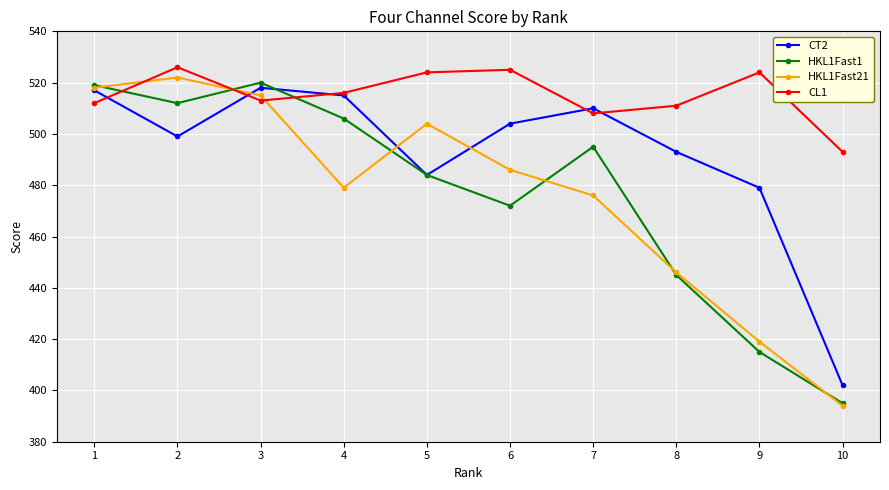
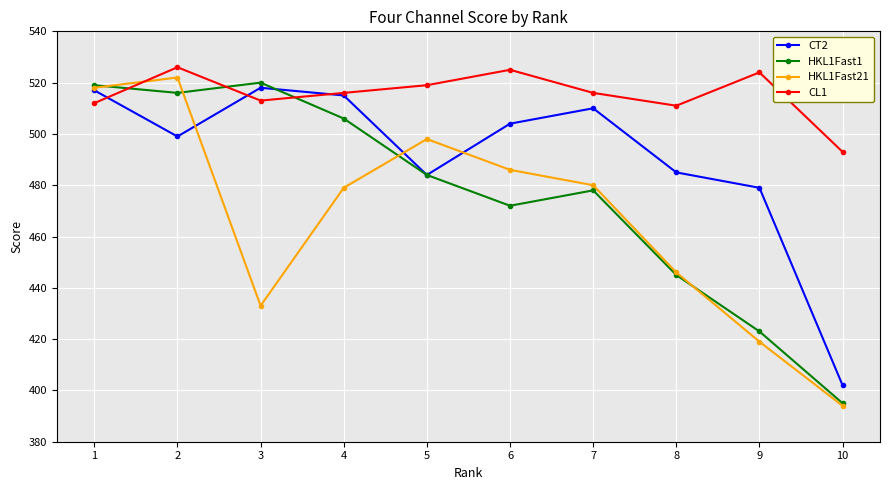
HKL1Fast1, 2: 512 -> 516
HKL1Fast21, 3: 515 -> 433
HKL1Fast21, 5: 504 -> 498
CL1, 5: 524 -> 519
HKL1Fast1, 7: 495 -> 478
HKL1Fast21, 7: 476 -> 480
CL1, 7: 508 -> 516
CT2, 8: 493 -> 485
HKL1Fast1, 9: 415 -> 423
